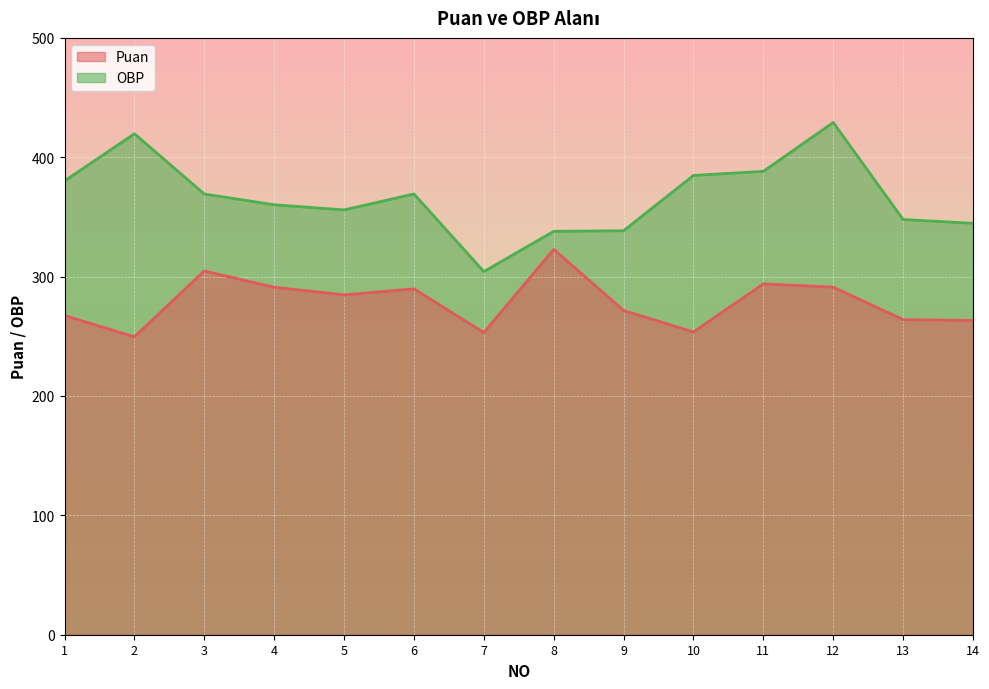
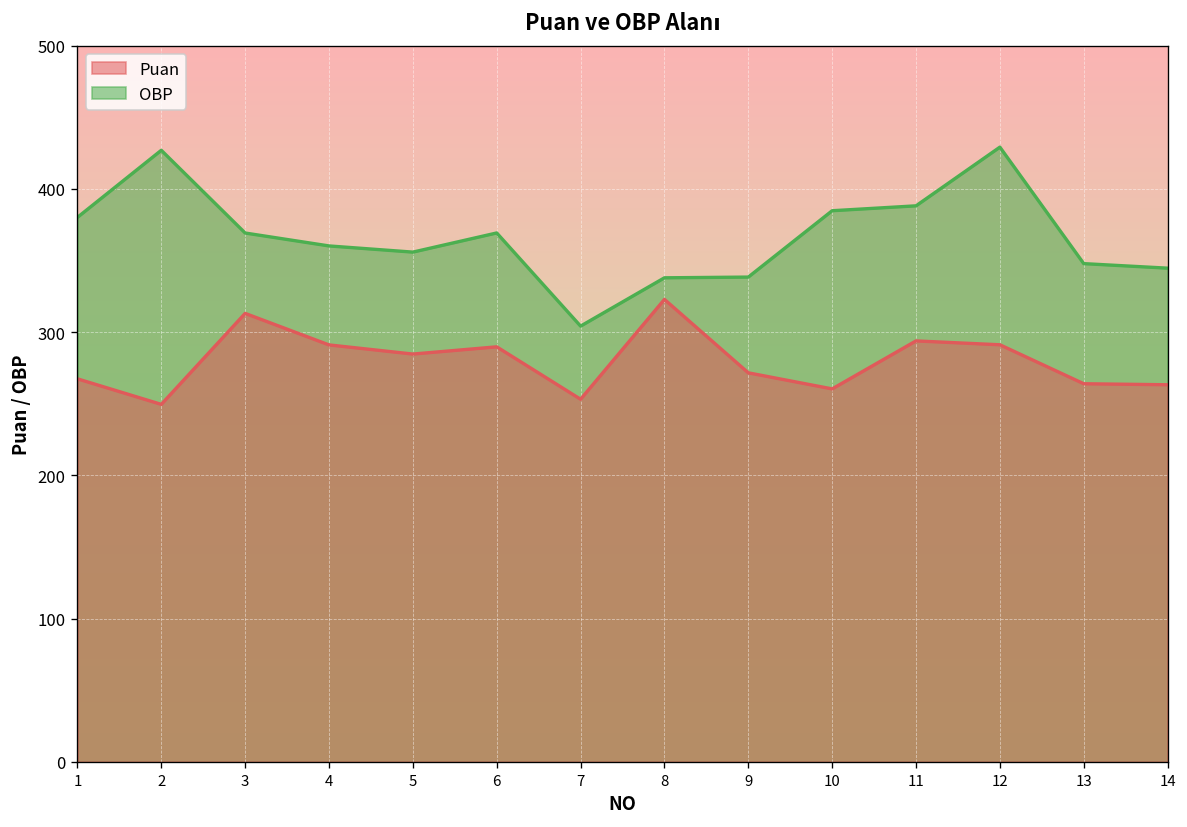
OBP, 2: 420 -> 427
Puan, 3: 305 -> 313
Puan, 10: 254 -> 260
